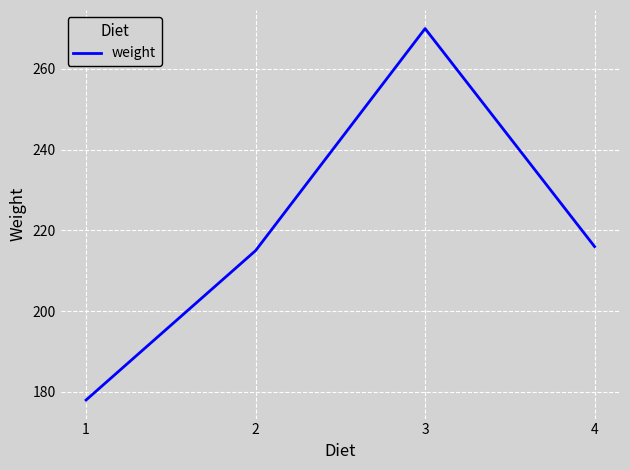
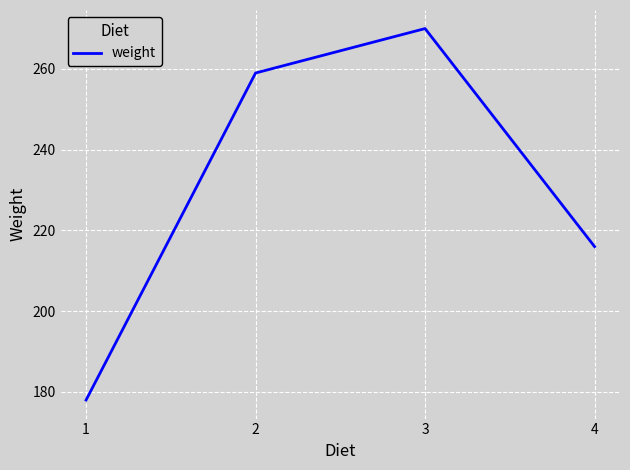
2: 215 -> 259
